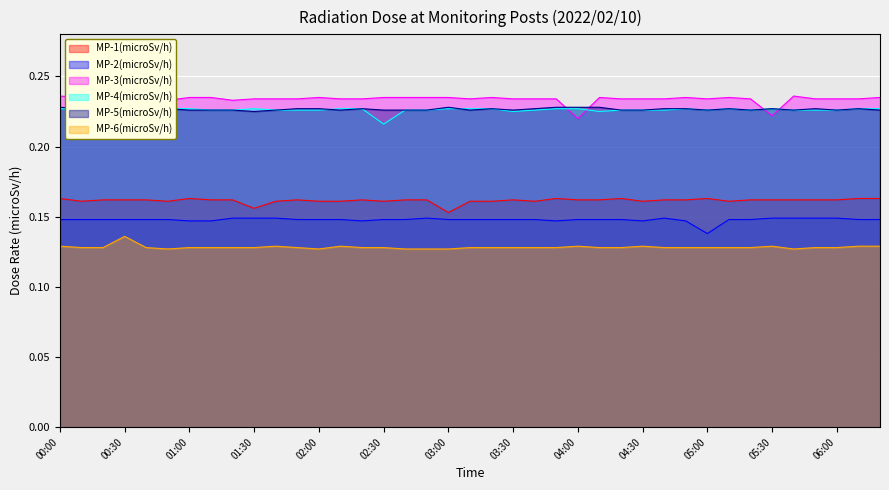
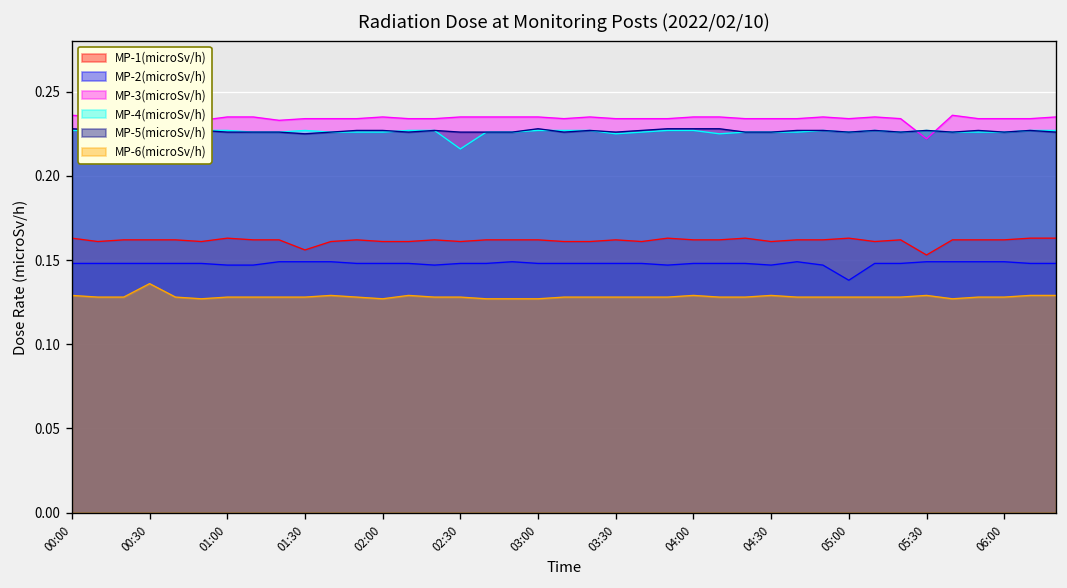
MP-1(microSv/h), 03:00: 0.153 -> 0.162
MP-3(microSv/h), 04:00: 0.220 -> 0.235
MP-1(microSv/h), 05:30: 0.162 -> 0.153
